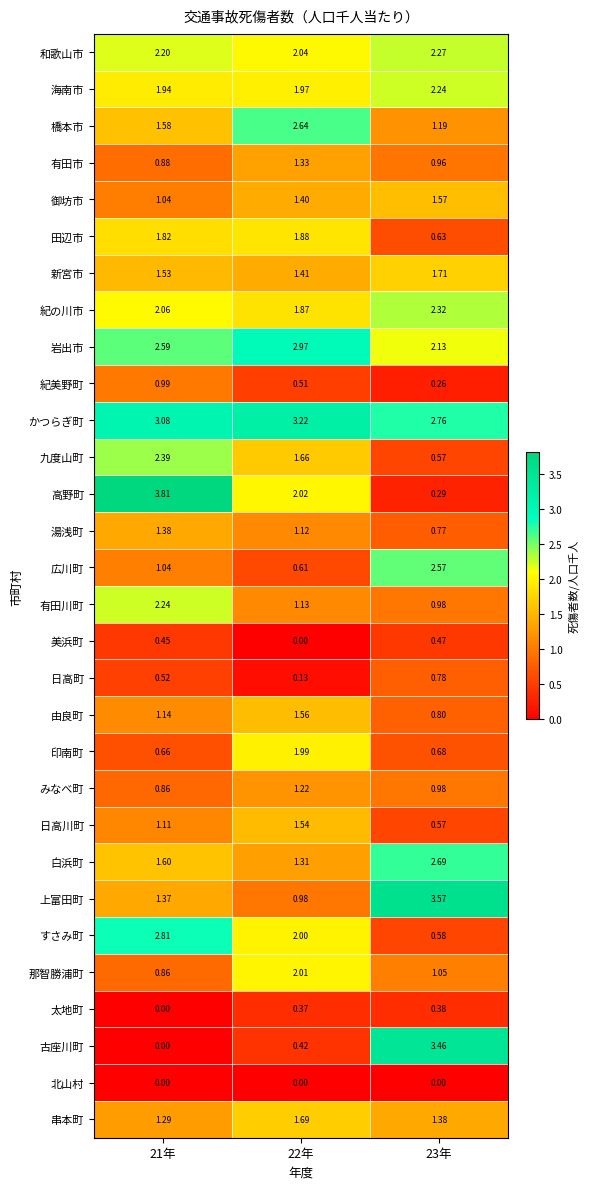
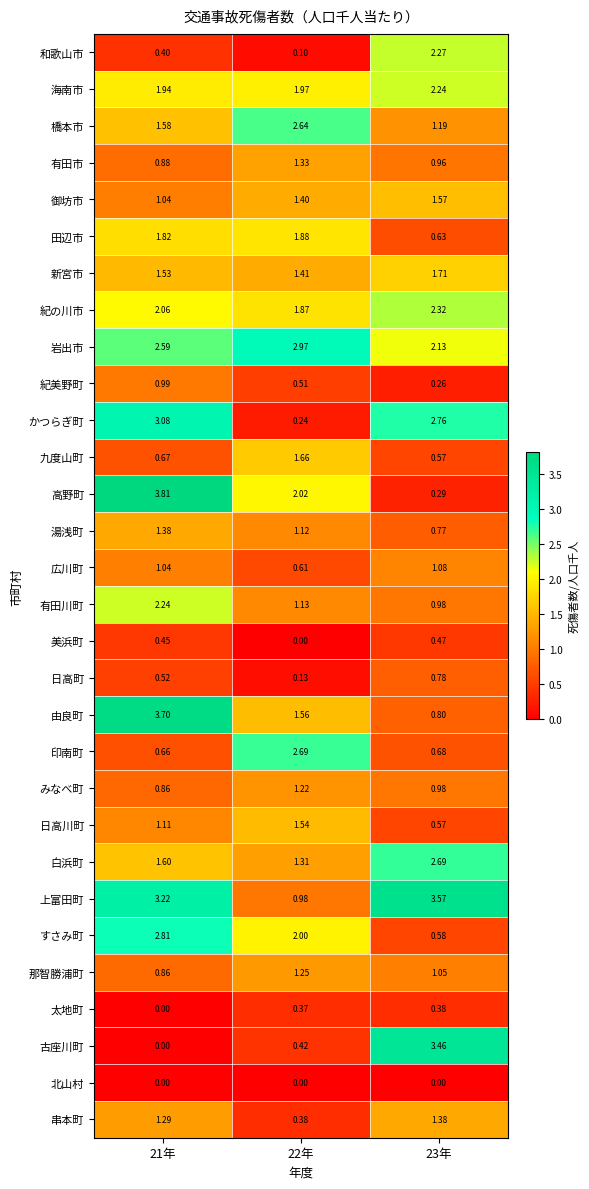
和歌山市, 21年: 2.20 -> 0.40
和歌山市, 22年: 2.04 -> 0.10
かつらぎ町, 22年: 3.22 -> 0.24
九度山町, 21年: 2.39 -> 0.67
広川町, 23年: 2.57 -> 1.08
由良町, 21年: 1.14 -> 3.70
印南町, 22年: 1.99 -> 2.69
上富田町, 21年: 1.37 -> 3.22
那智勝浦町, 22年: 2.01 -> 1.25
串本町, 22年: 1.69 -> 0.38
